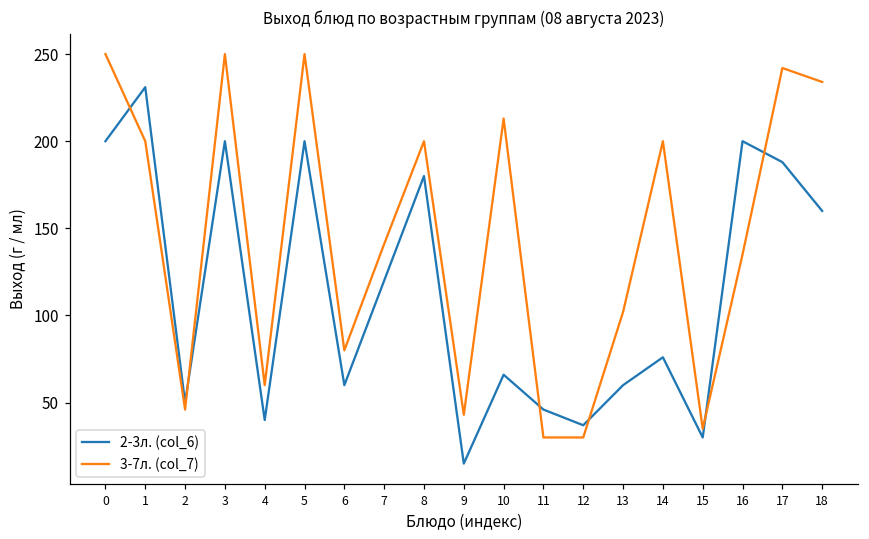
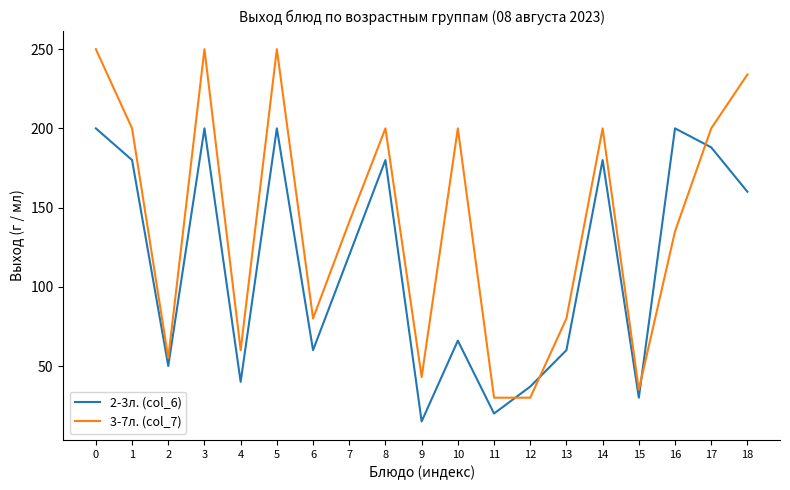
2-3л. (col_6), 1: 231 -> 180
3-7л. (col_7), 2: 46 -> 55
3-7л. (col_7), 10: 213 -> 200
2-3л. (col_6), 11: 46 -> 20
3-7л. (col_7), 13: 102 -> 80
2-3л. (col_6), 14: 76 -> 180
3-7л. (col_7), 17: 242 -> 200
